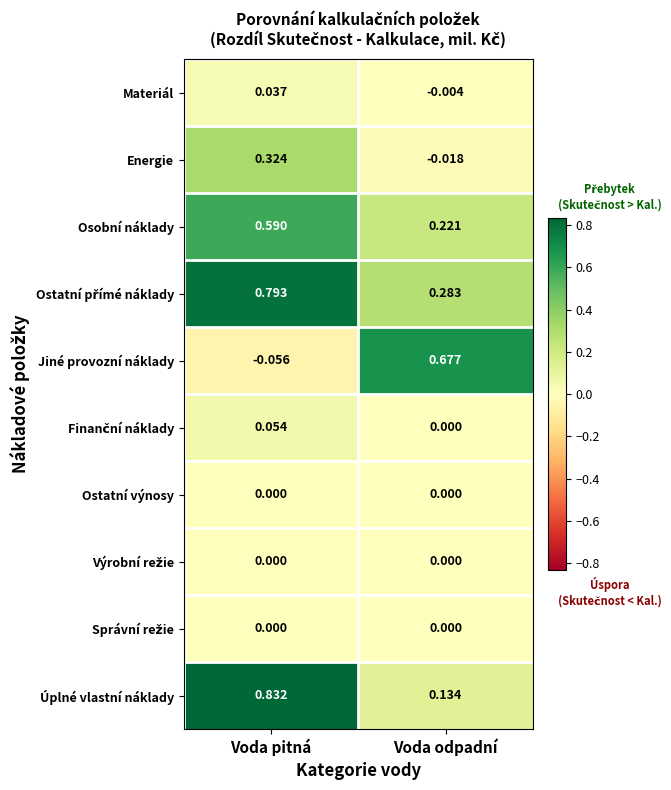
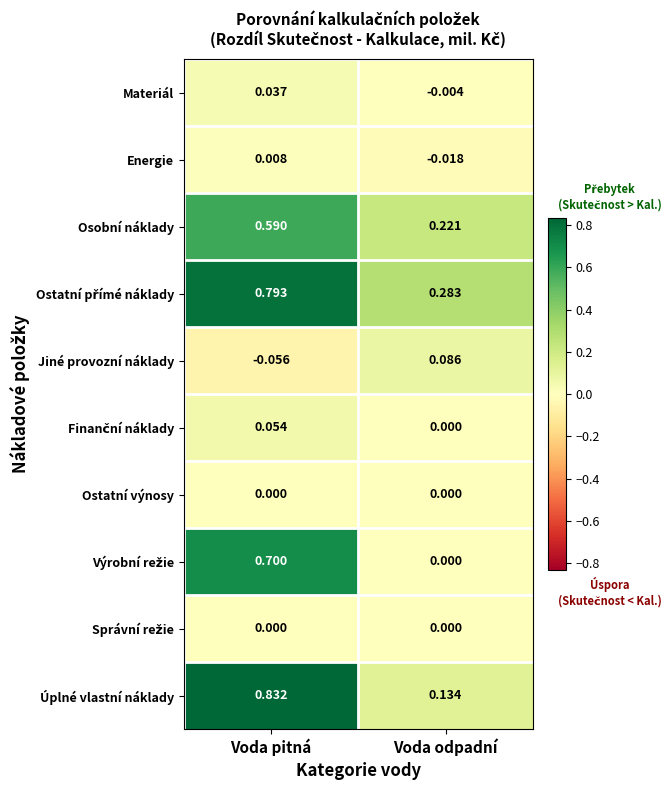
Energie, Voda pitná: 0.324 -> 0.008
Jiné provozní náklady, Voda odpadní: 0.677 -> 0.086
Výrobní režie, Voda pitná: 0.000 -> 0.700
